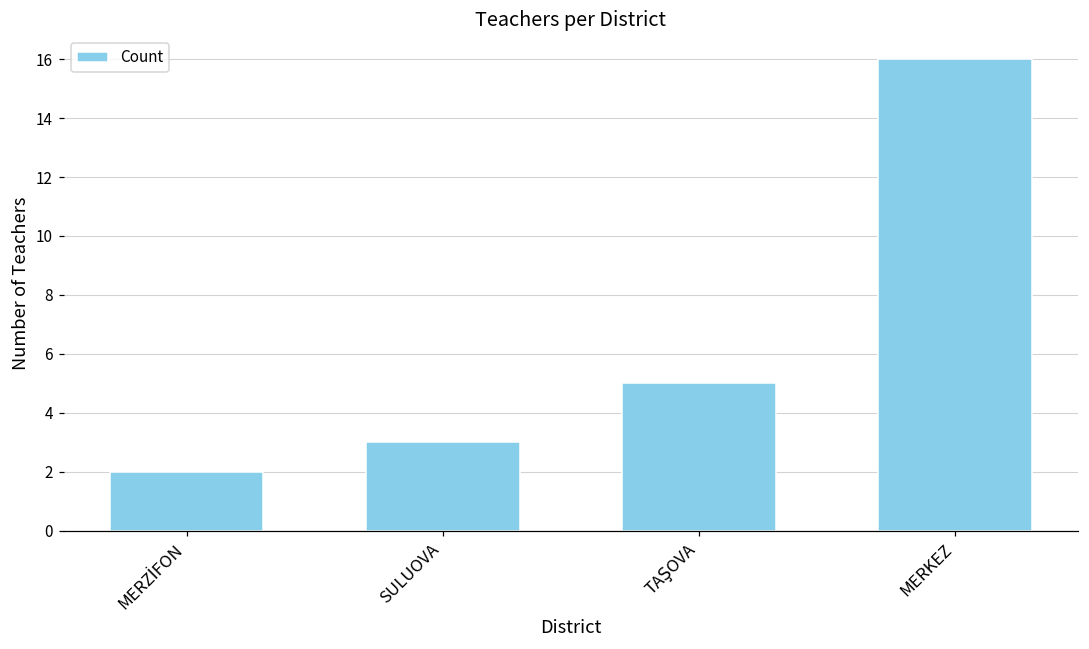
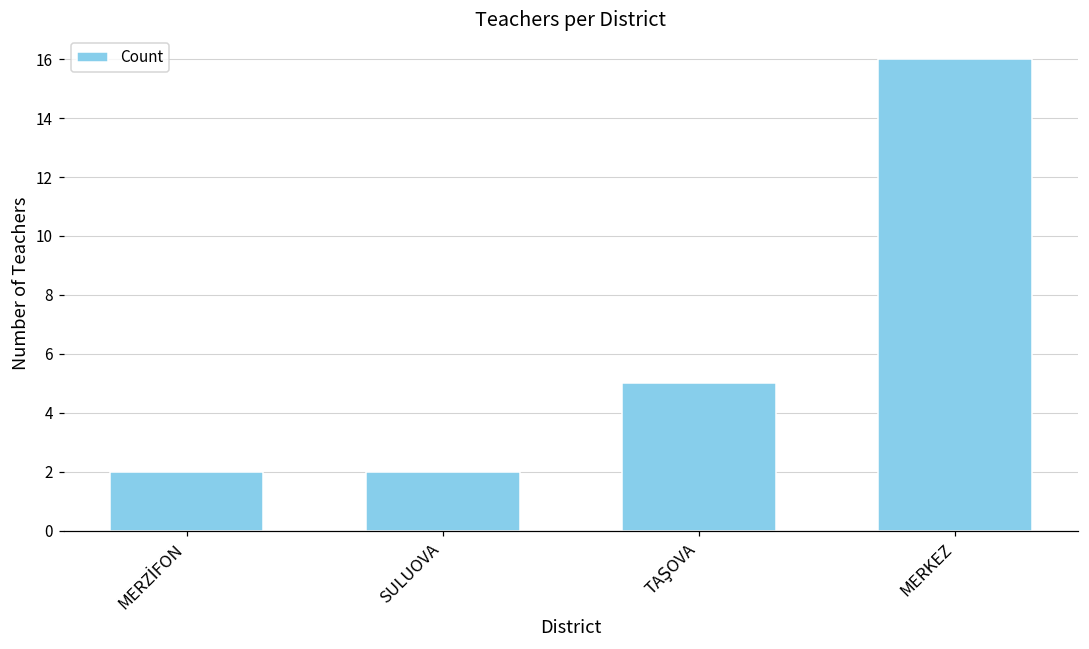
SULUOVA: 3 -> 2
